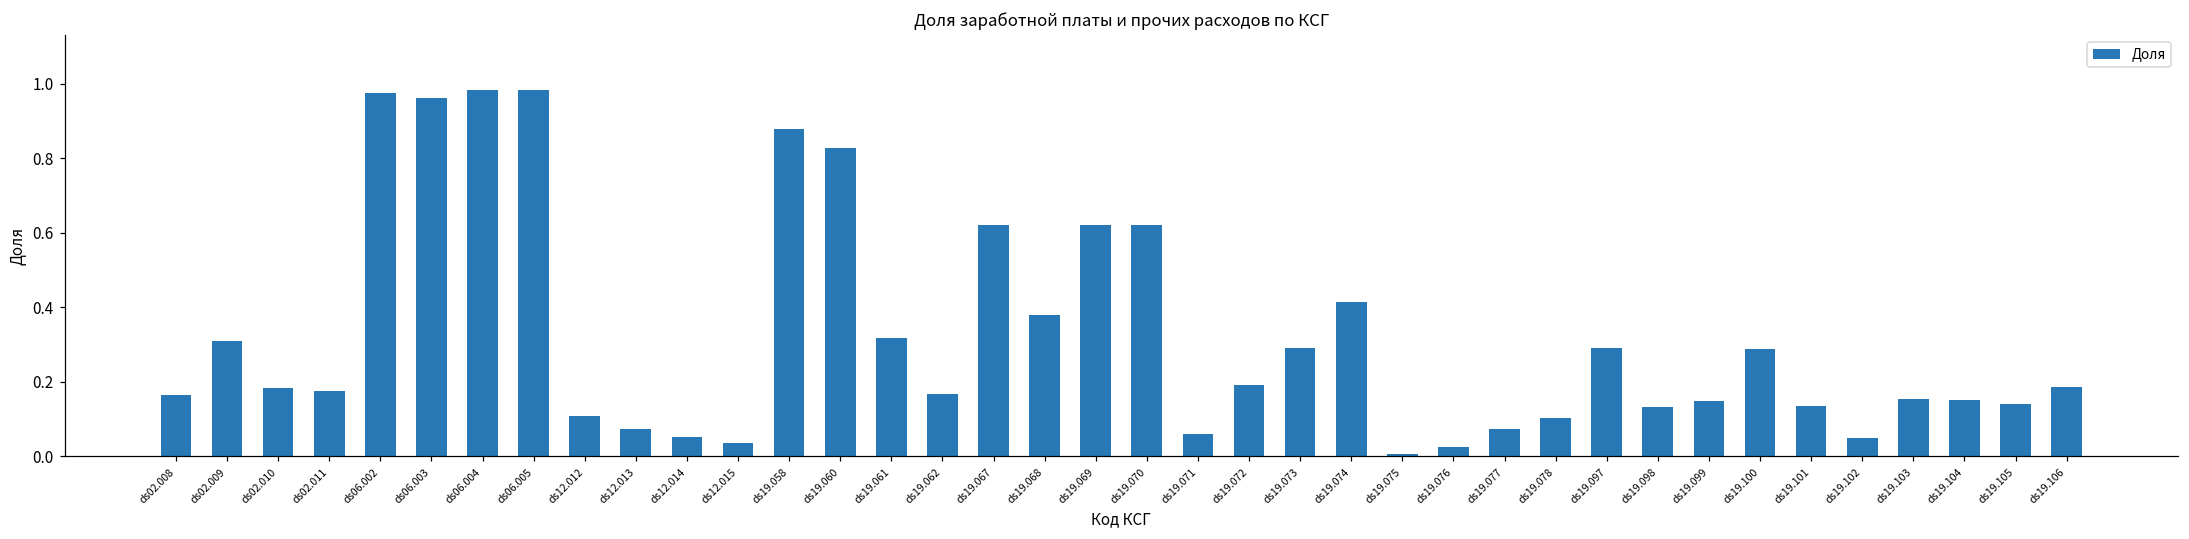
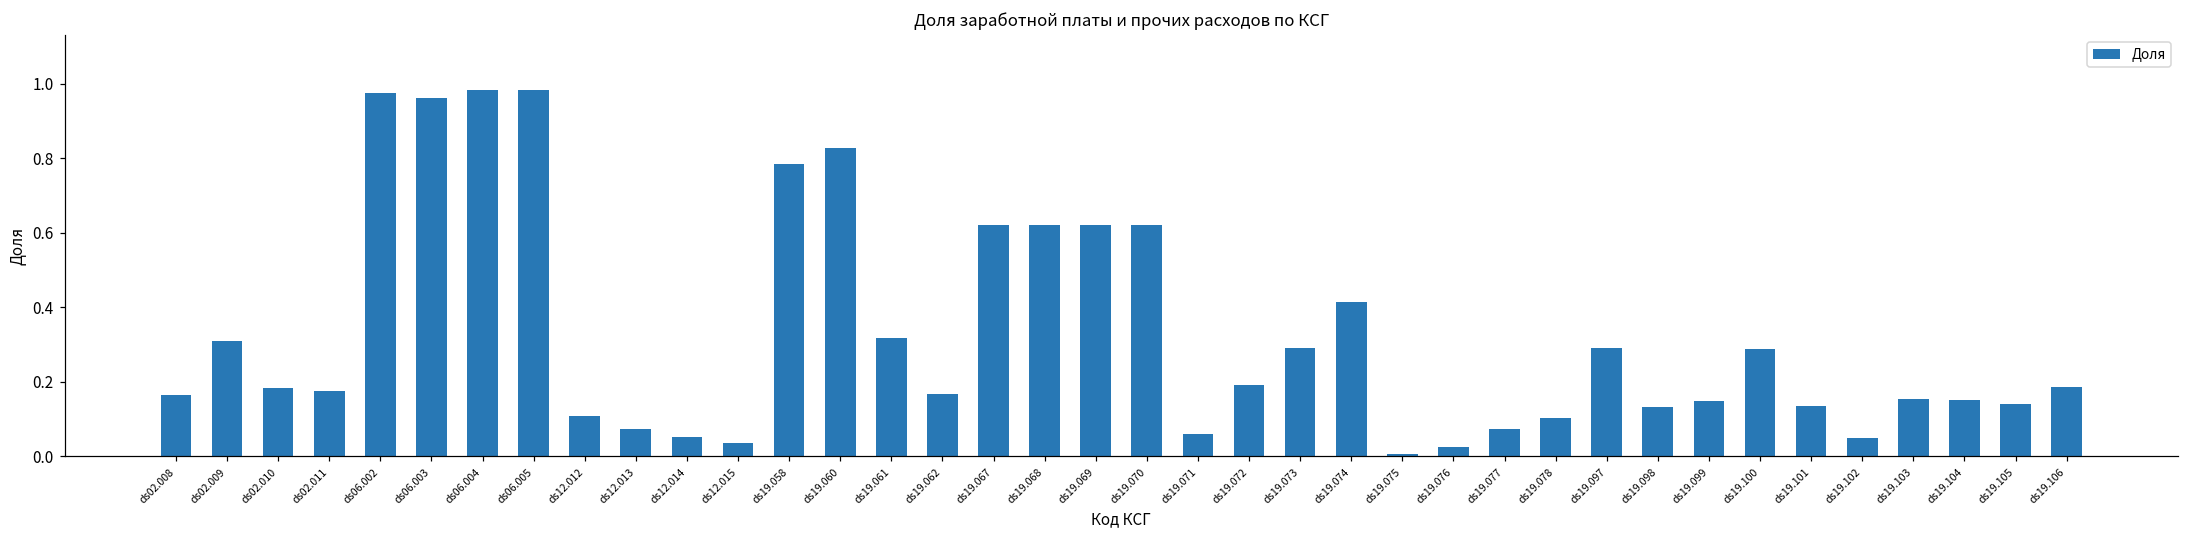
ds19.058: 0.88 -> 0.78
ds19.068: 0.38 -> 0.62
